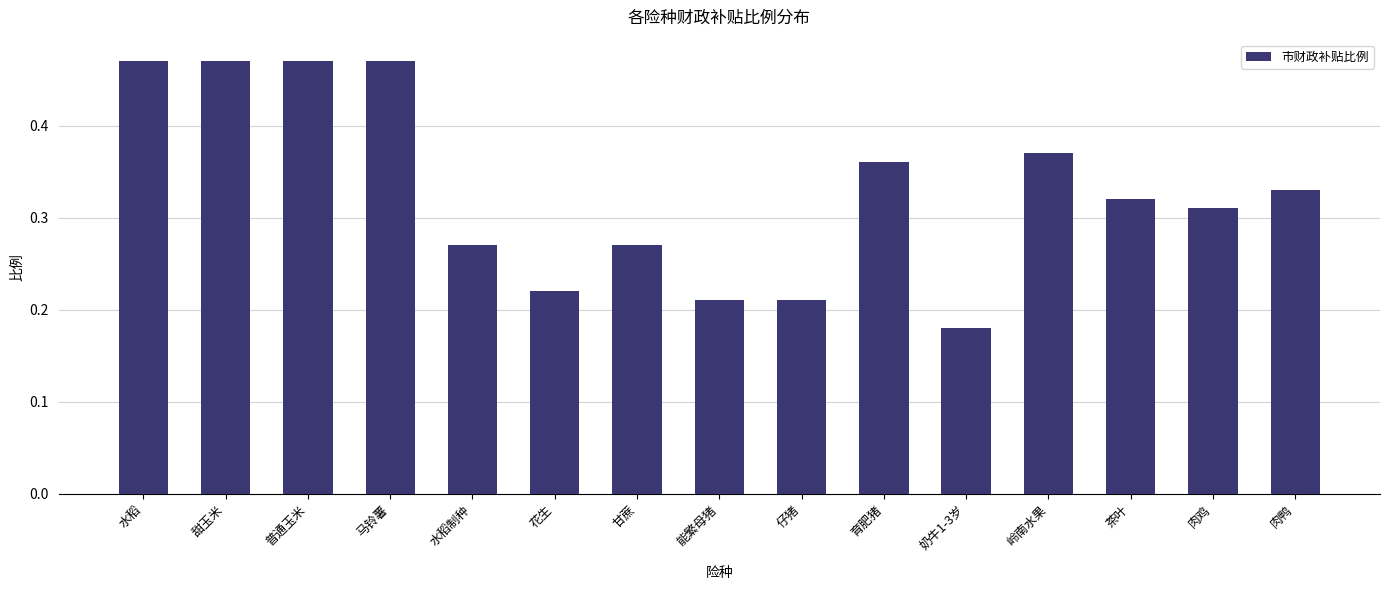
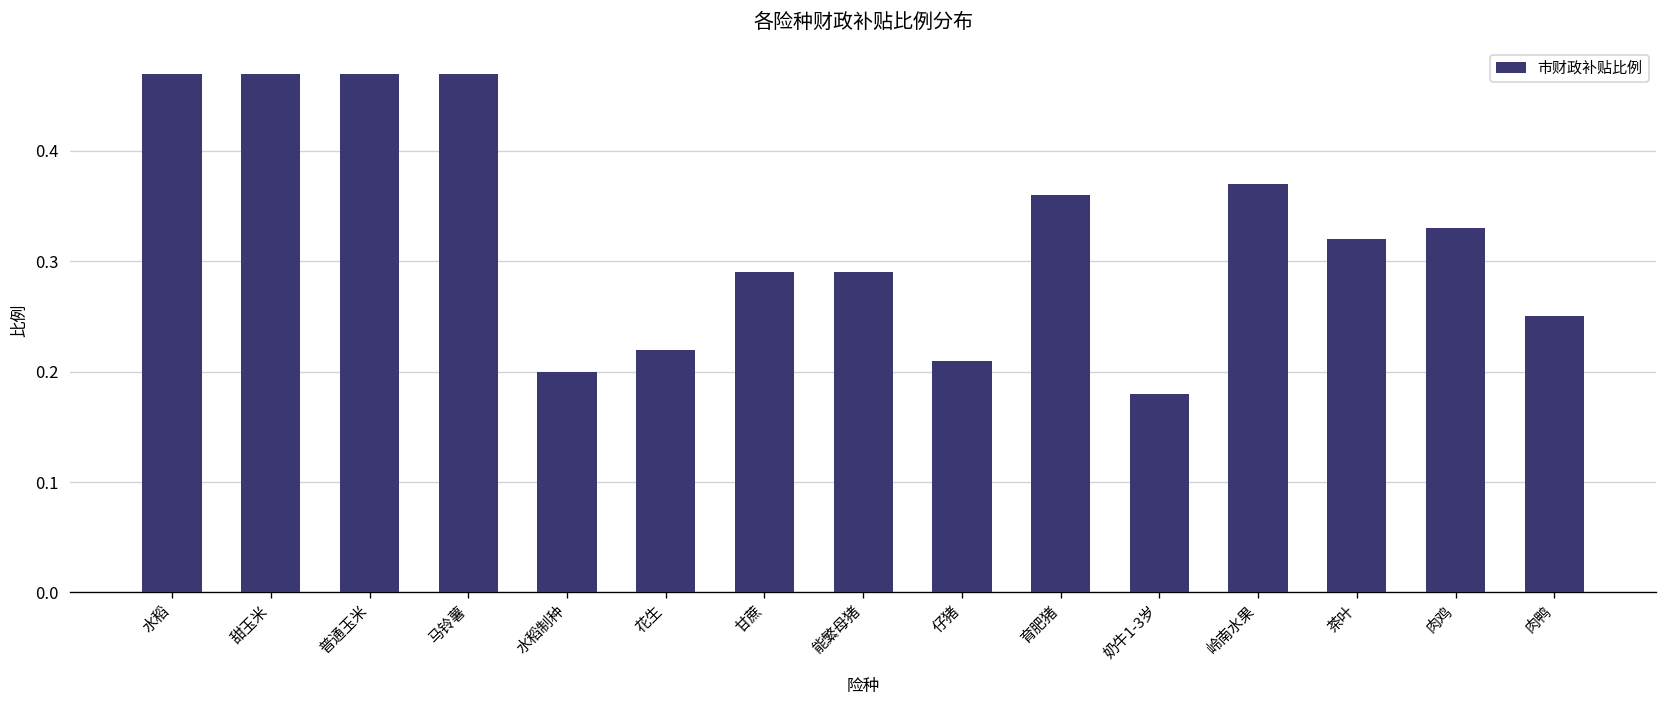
水稻制种: 0.27 -> 0.20
甘蔗: 0.27 -> 0.29
能繁母猪: 0.21 -> 0.29
肉鸡: 0.31 -> 0.33
肉鸭: 0.33 -> 0.25
